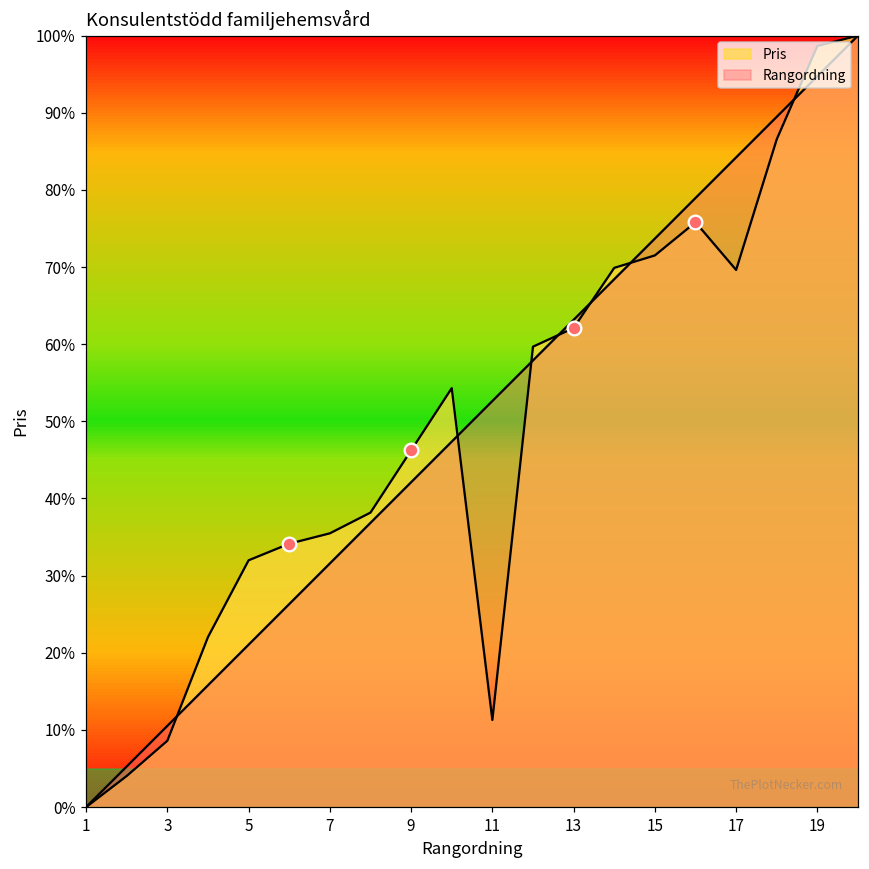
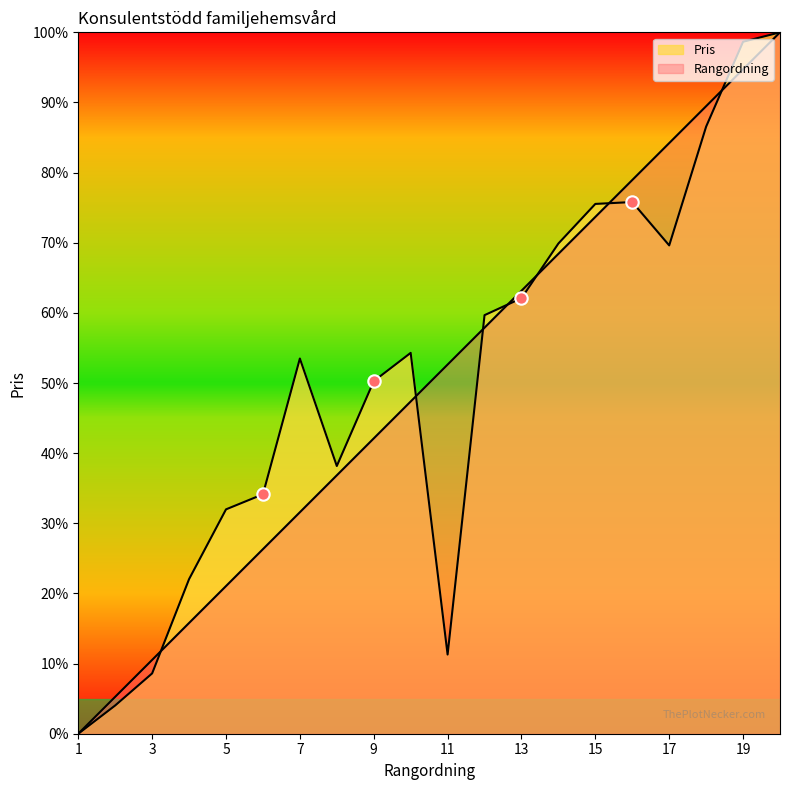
Pris, 7: 35% -> 53%
Pris, 9: 46% -> 50%
Pris, 15: 72% -> 76%
